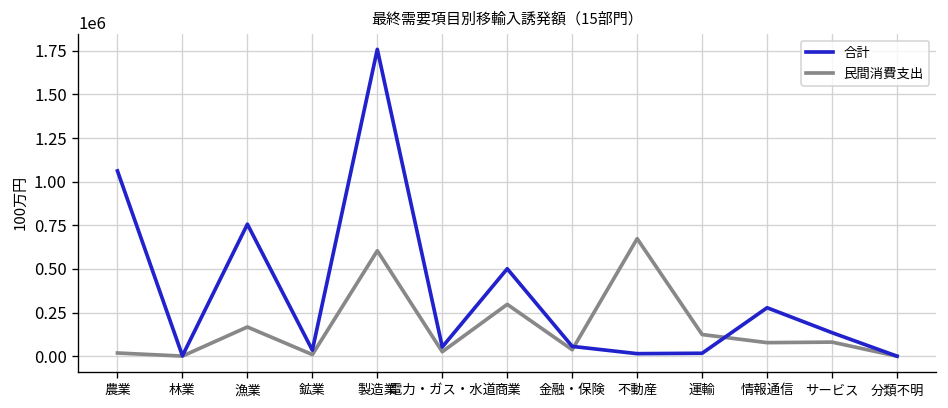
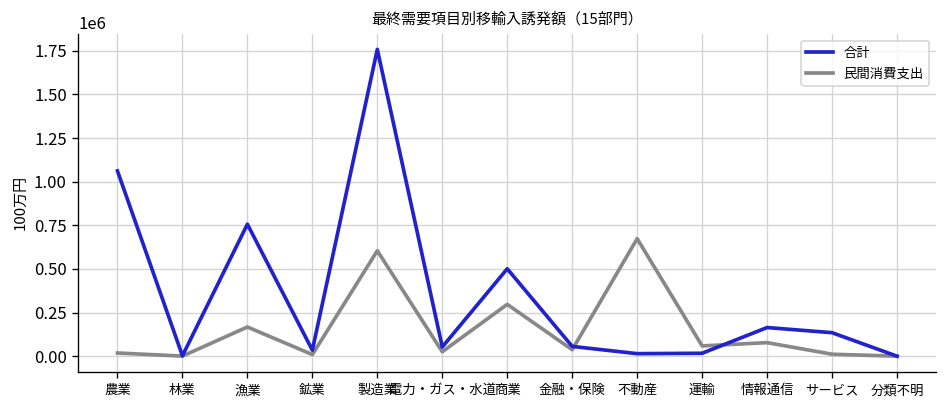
民間消費支出, 運輸: 120000 -> 60000
合計, 情報通信: 280000 -> 160000
民間消費支出, サービス: 80000 -> 10000
